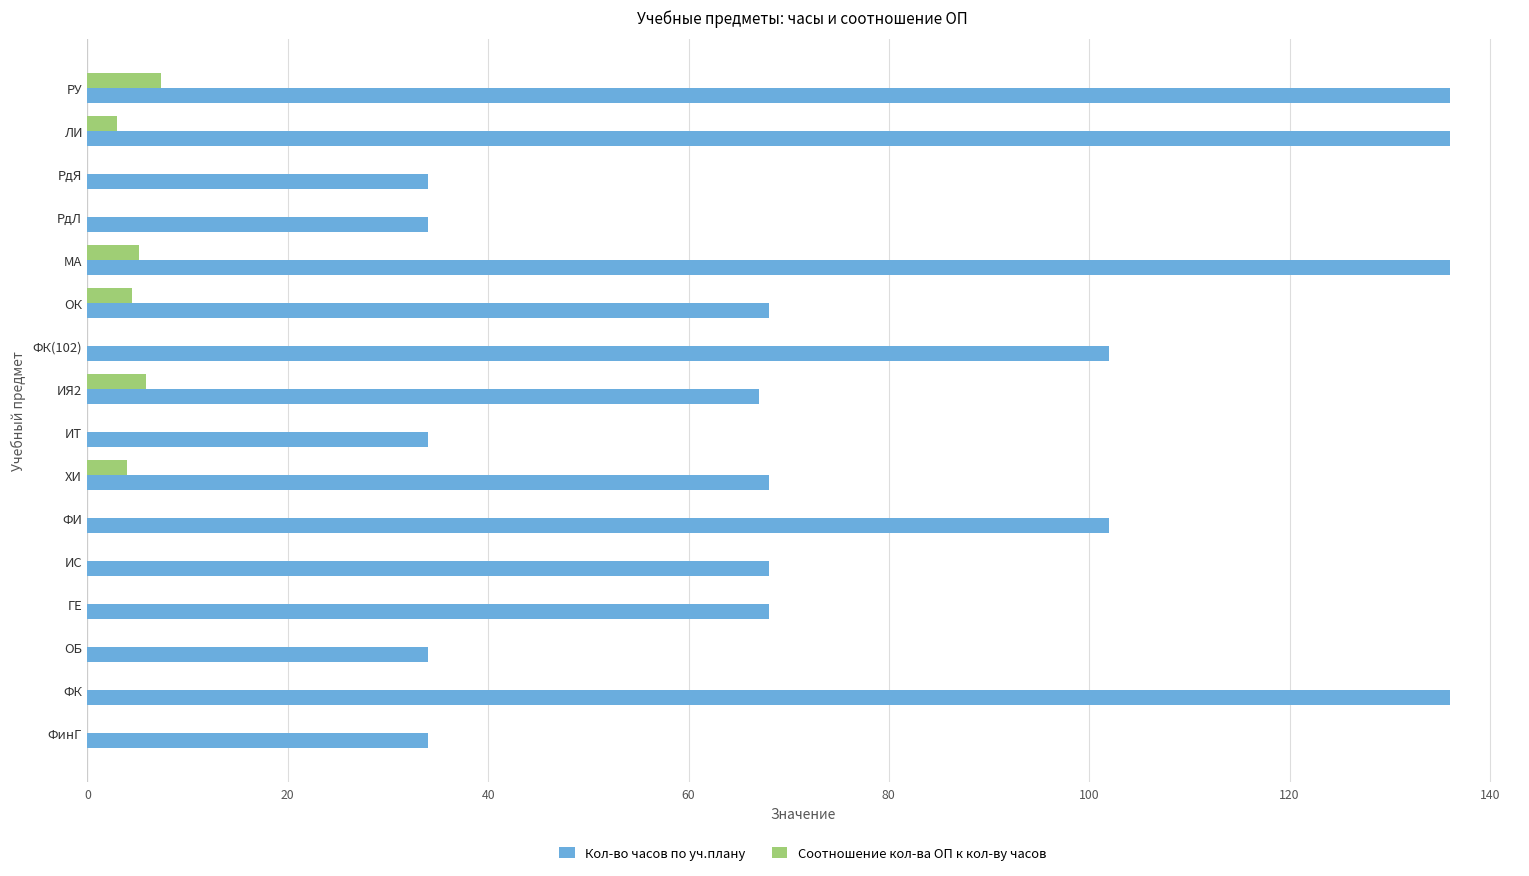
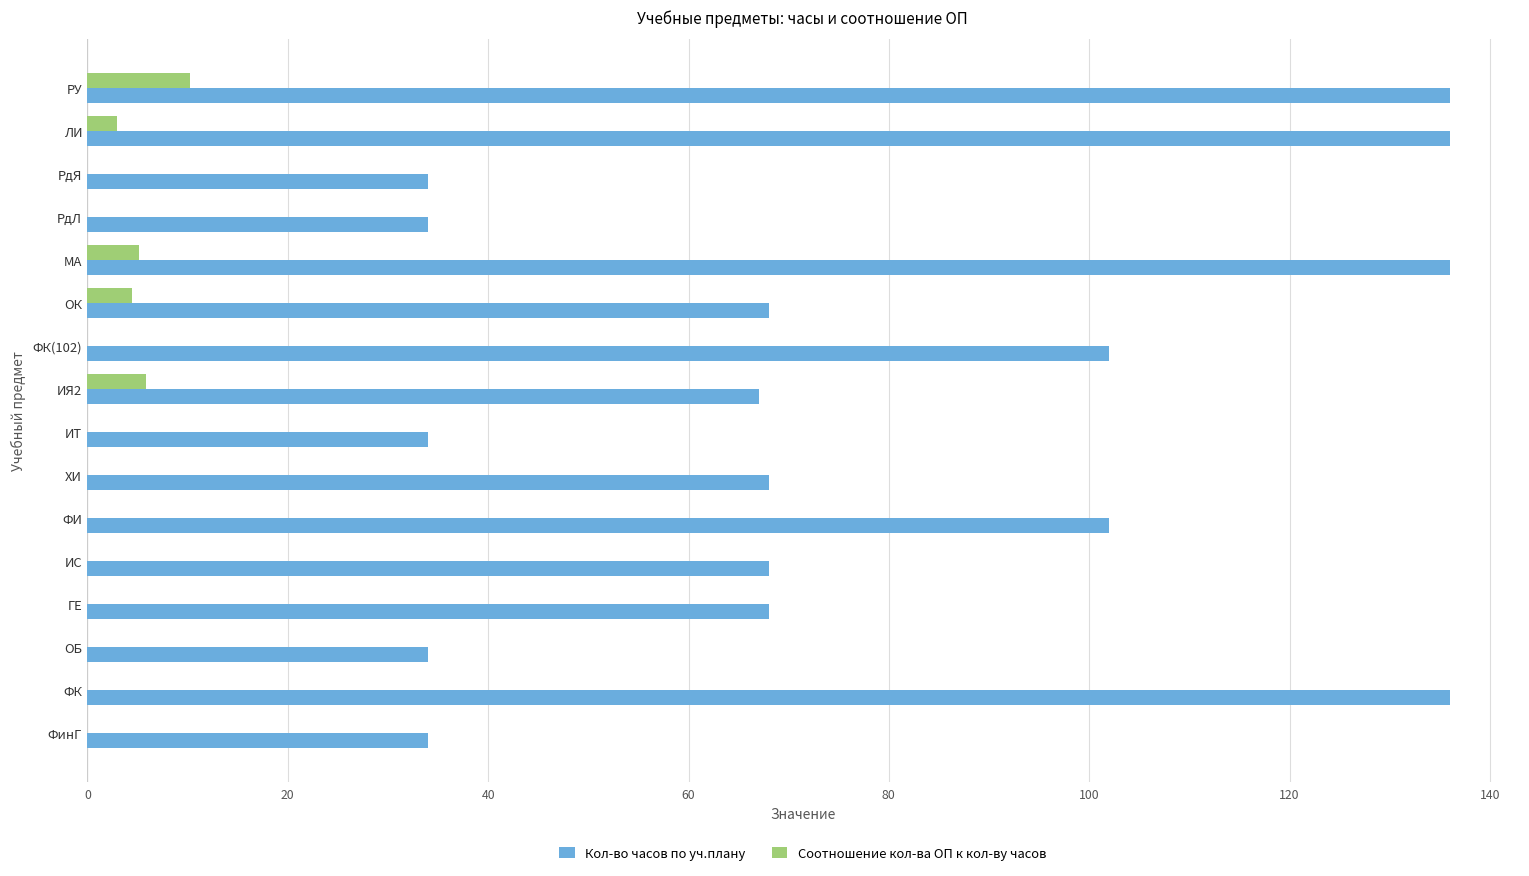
Соотношение кол-ва ОП к кол-ву часов, РУ: 7 -> 10
Соотношение кол-ва ОП к кол-ву часов, ХИ: 4 -> 0
